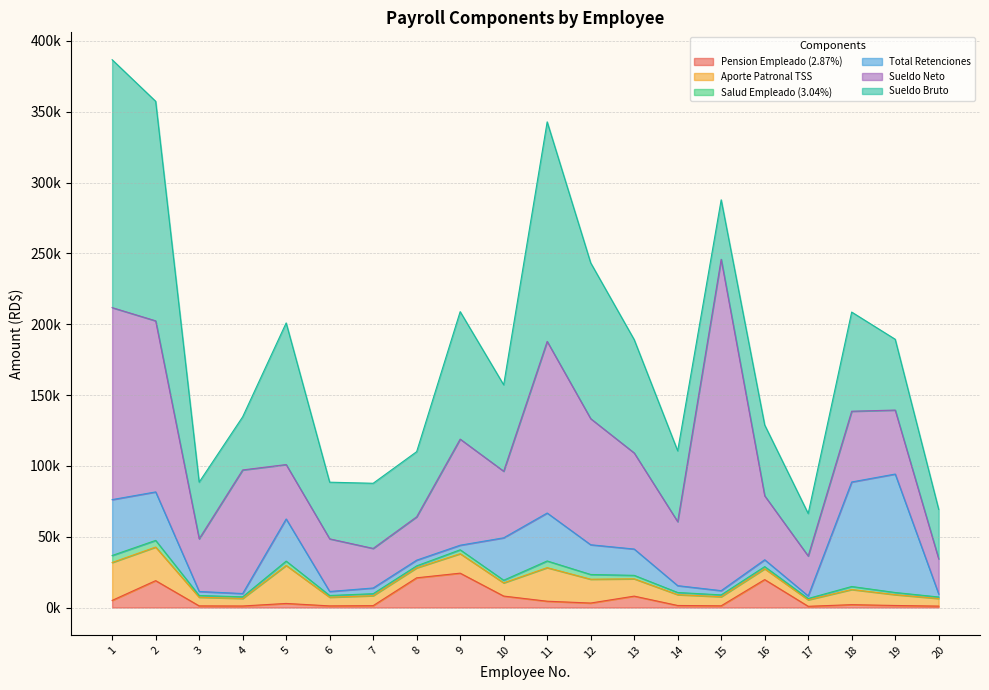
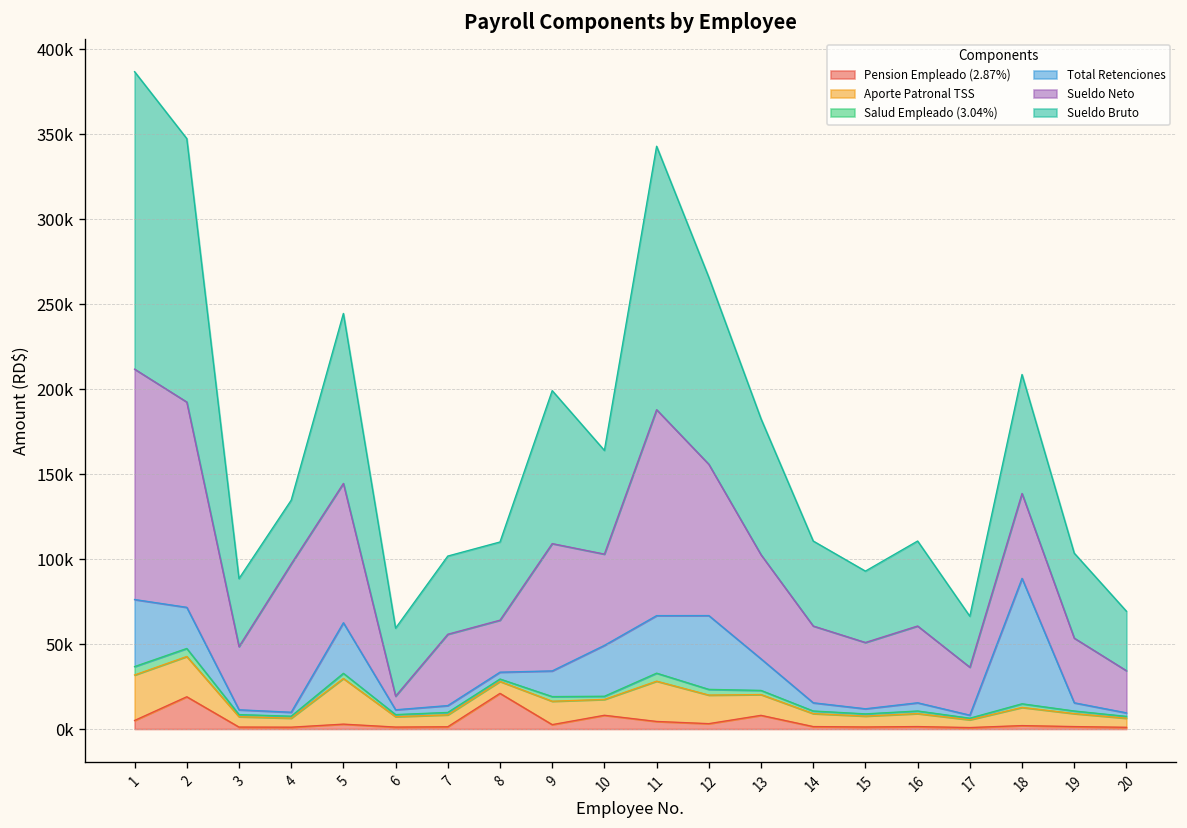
Total Retenciones, 2: 34000 -> 24000
Sueldo Neto, 5: 38000 -> 82000
Sueldo Neto, 6: 37000 -> 8000
Sueldo Neto, 7: 28000 -> 42000
Pension Empleado (2.87%), 9: 24000 -> 3000
Total Retenciones, 9: 3000 -> 15000
Sueldo Neto, 10: 47000 -> 54000
Total Retenciones, 12: 21000 -> 43000
Sueldo Neto, 13: 68000 -> 61000
Sueldo Neto, 15: 234000 -> 39000
Pension Empleado (2.87%), 16: 20000 -> 1000
Total Retenciones, 19: 84000 -> 5000
Sueldo Neto, 19: 45000 -> 38000
